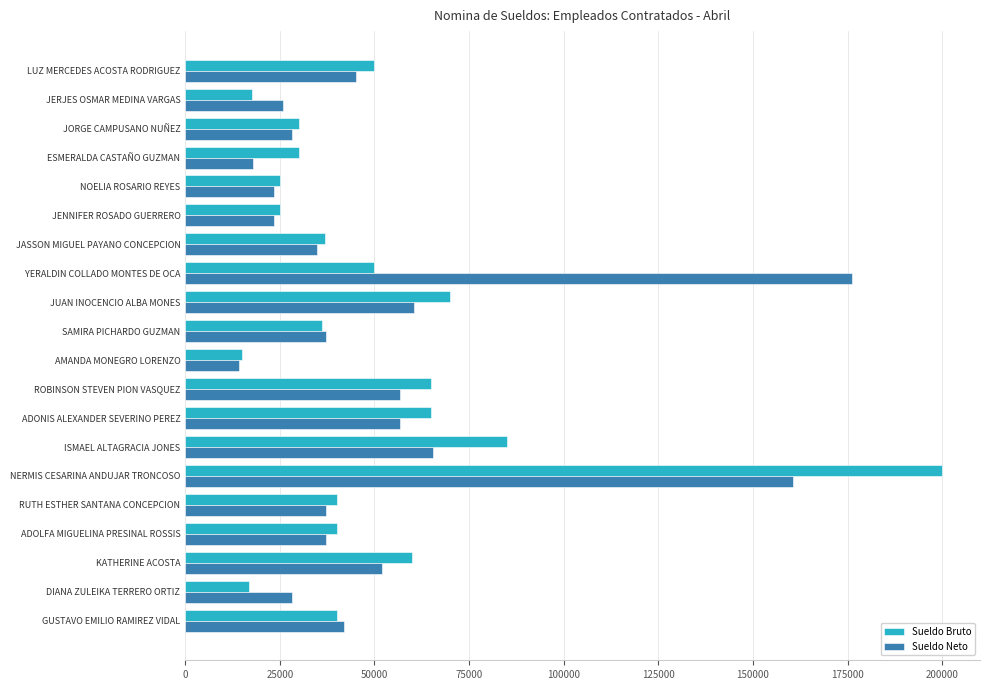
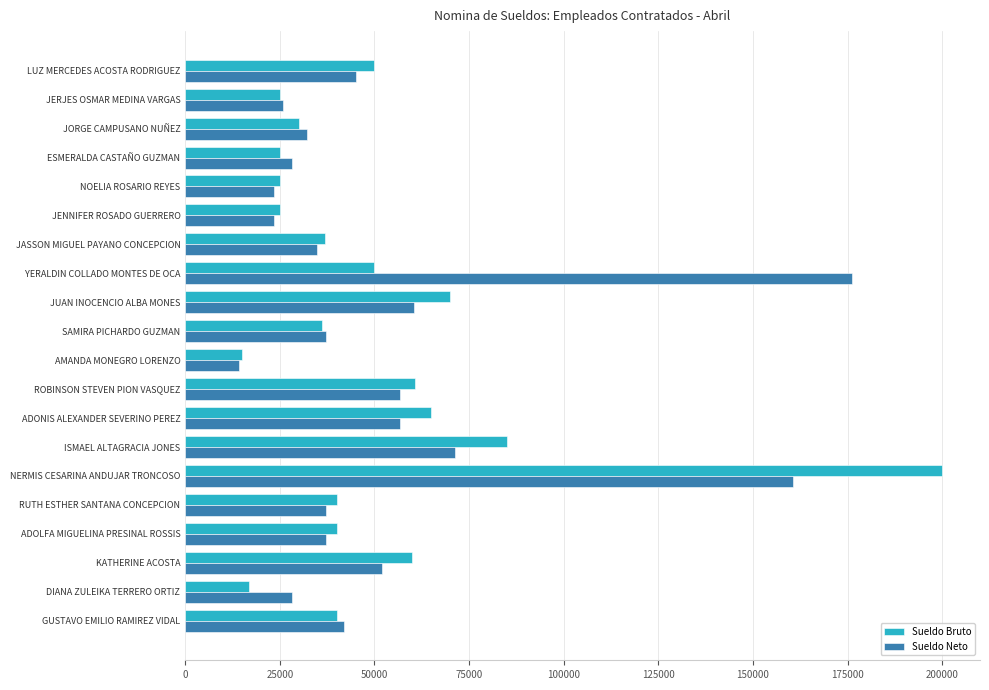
Sueldo Bruto, JERJES OSMAR MEDINA VARGAS: 18000 -> 25000
Sueldo Neto, JORGE CAMPUSANO NUÑEZ: 28000 -> 32000
Sueldo Bruto, ESMERALDA CASTAÑO GUZMAN: 30000 -> 25000
Sueldo Neto, ESMERALDA CASTAÑO GUZMAN: 18000 -> 28000
Sueldo Bruto, ROBINSON STEVEN PION VASQUEZ: 65000 -> 61000
Sueldo Neto, ISMAEL ALTAGRACIA JONES: 65000 -> 71000
